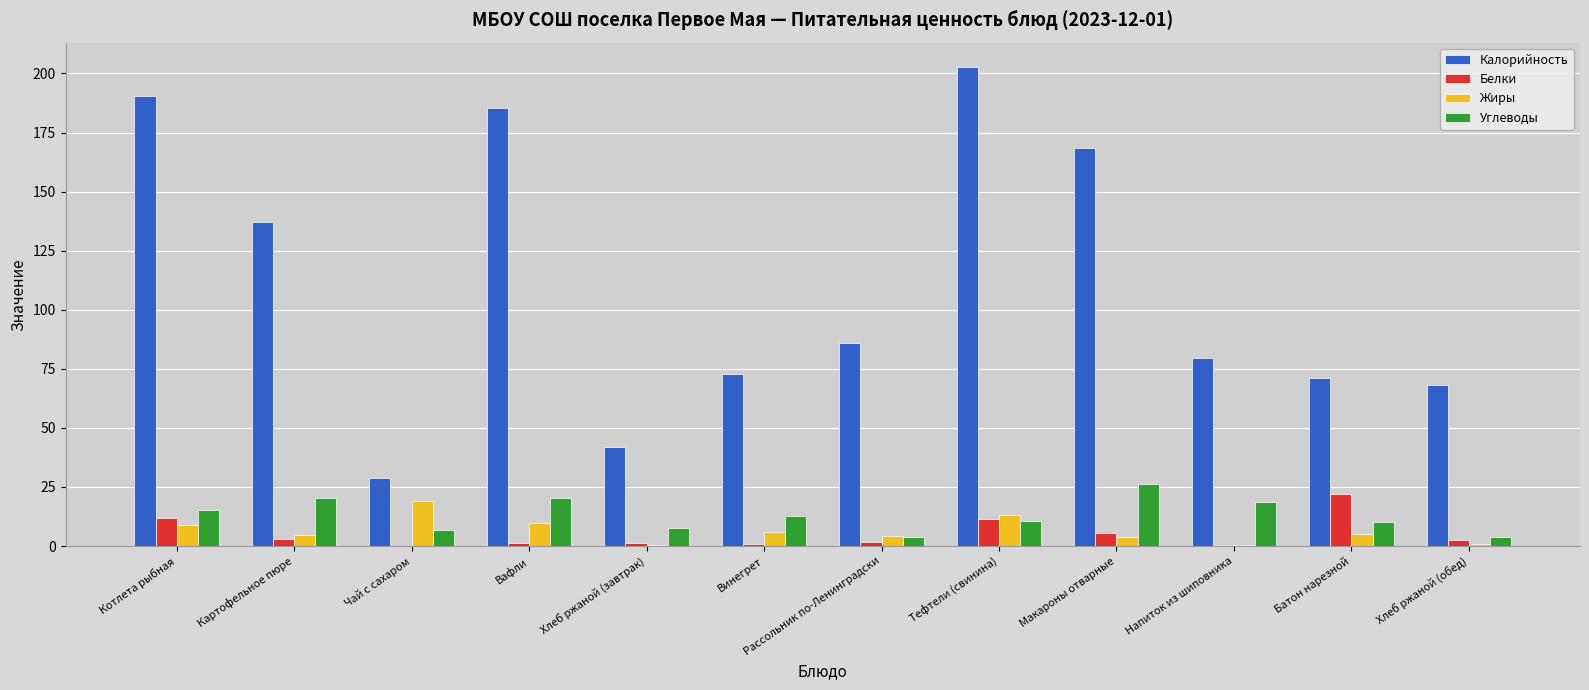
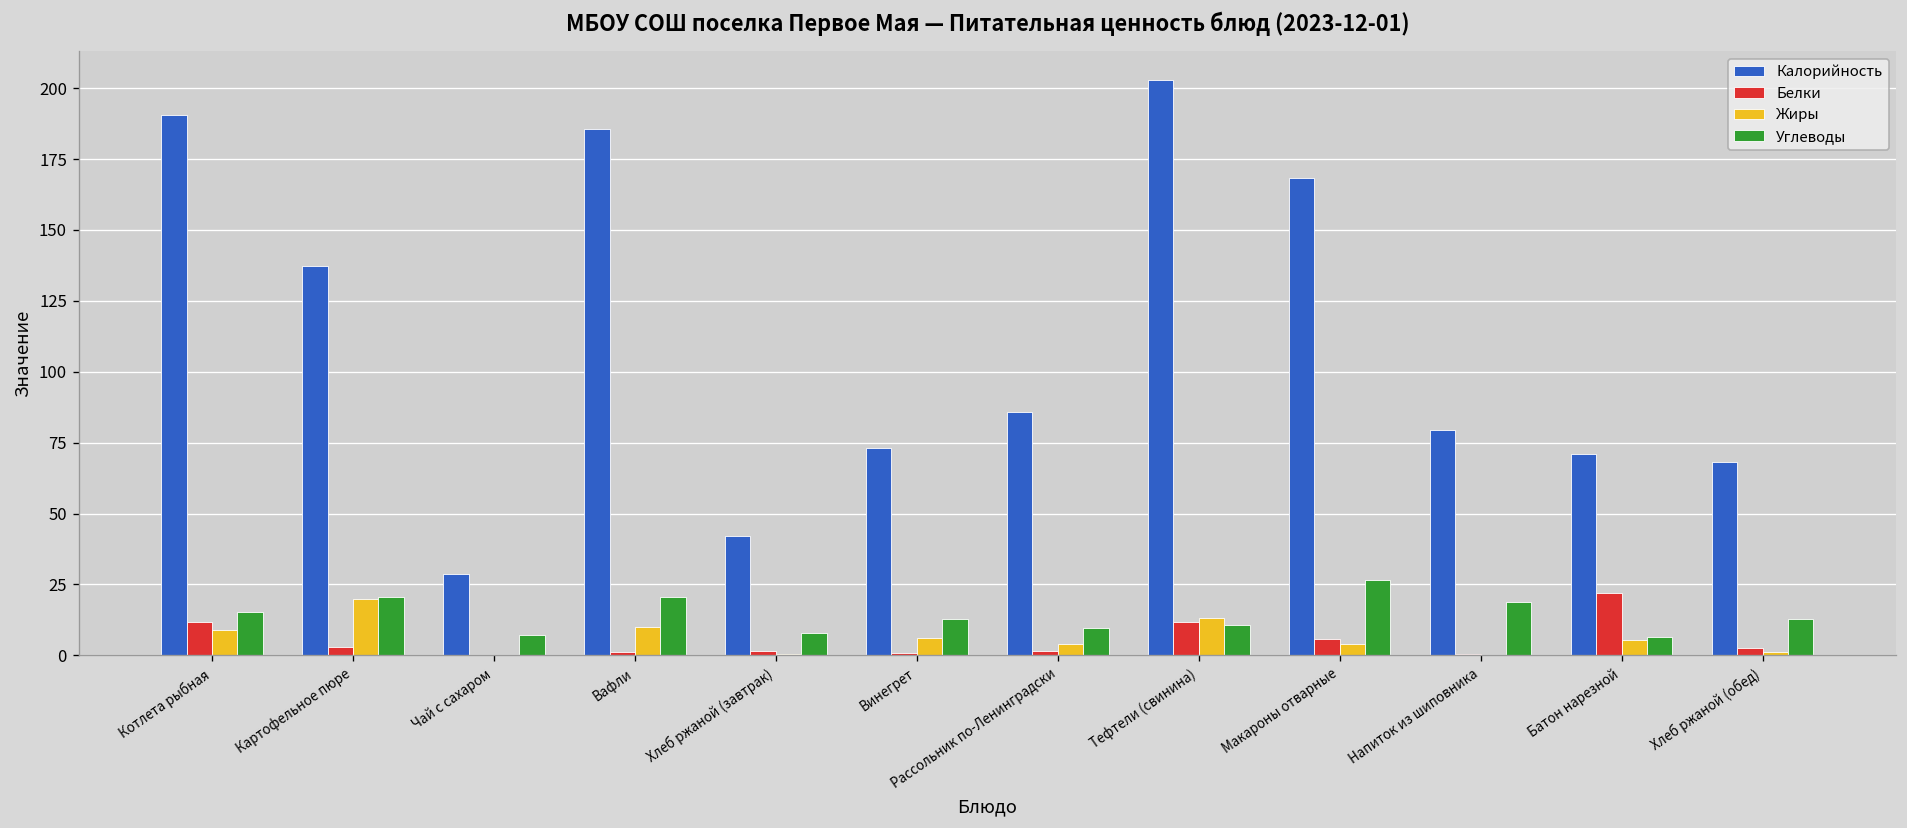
Жиры, Картофельное пюре: 5 -> 20
Жиры, Чай с сахаром: 19 -> 0
Углеводы, Рассольник по-Ленинградски: 4 -> 10
Углеводы, Батон нарезной: 10 -> 6
Углеводы, Хлеб ржаной (обед): 4 -> 13
